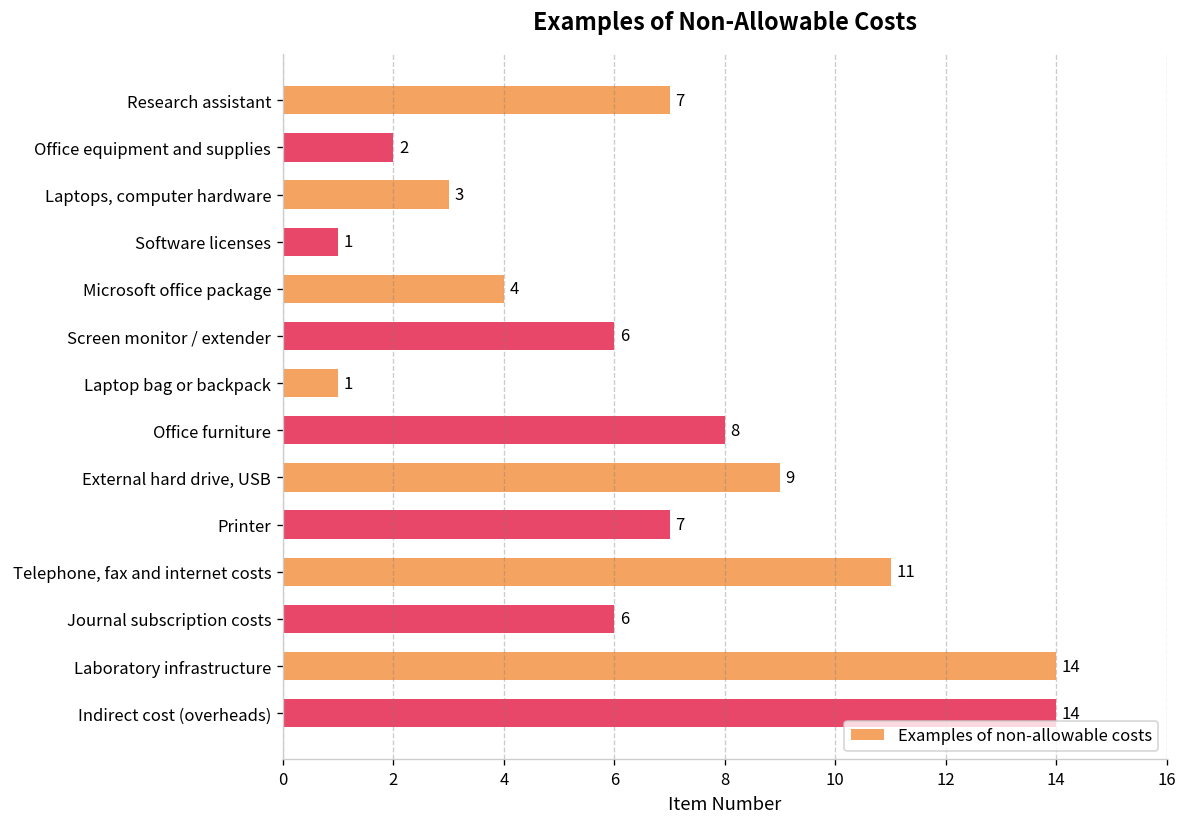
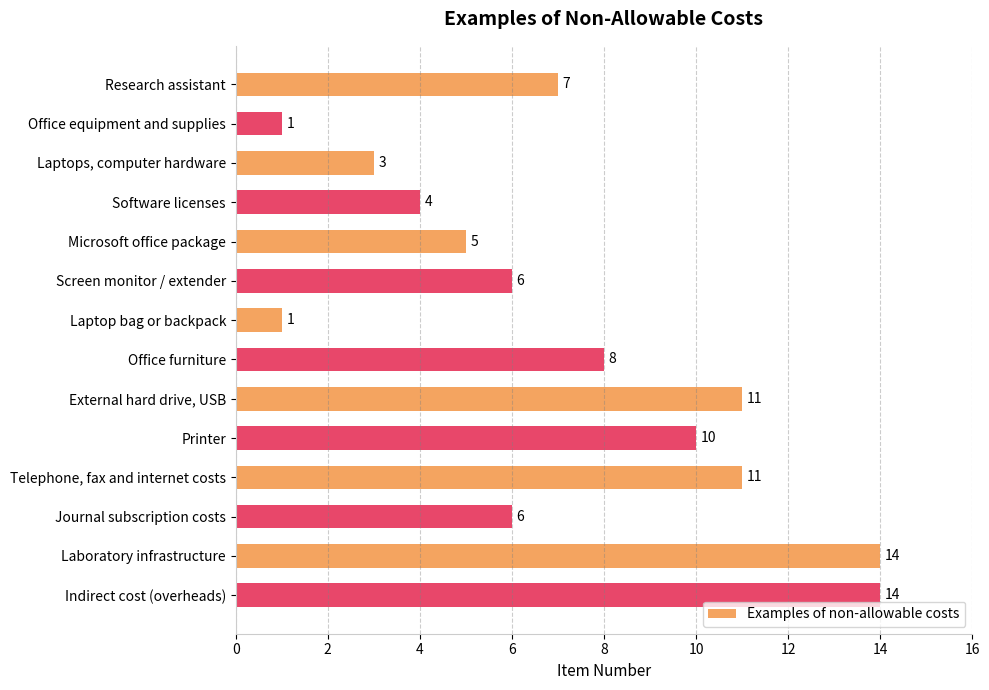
Office equipment and supplies: 2 -> 1
Software licenses: 1 -> 4
Microsoft office package: 4 -> 5
External hard drive, USB: 9 -> 11
Printer: 7 -> 10
